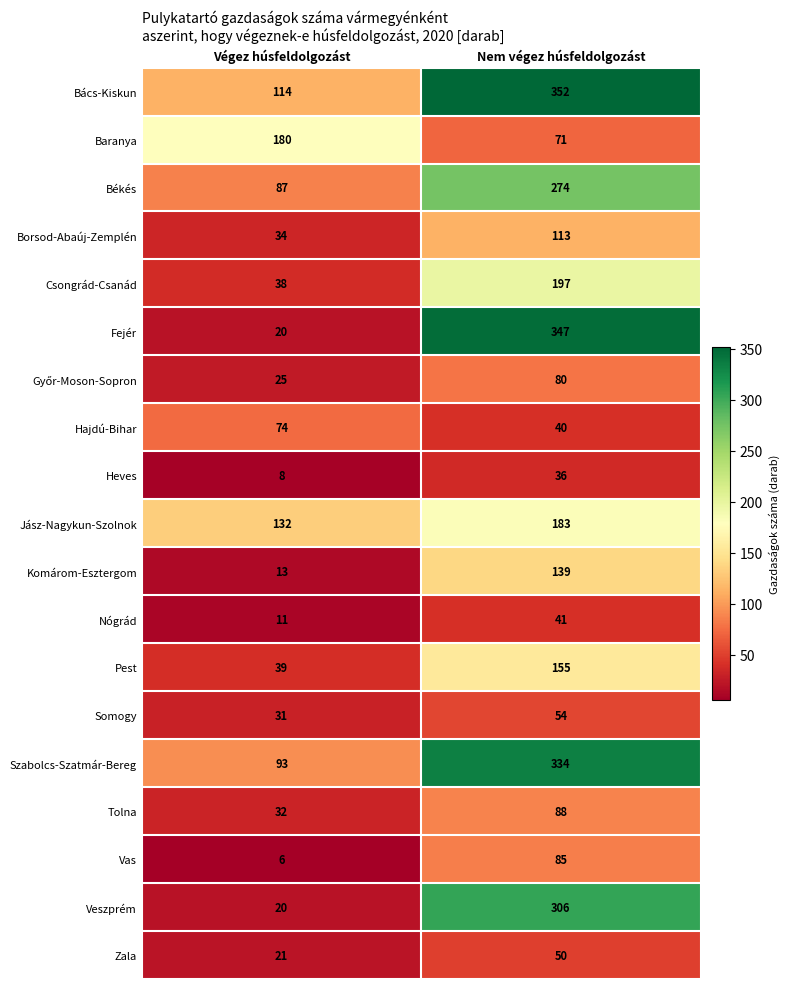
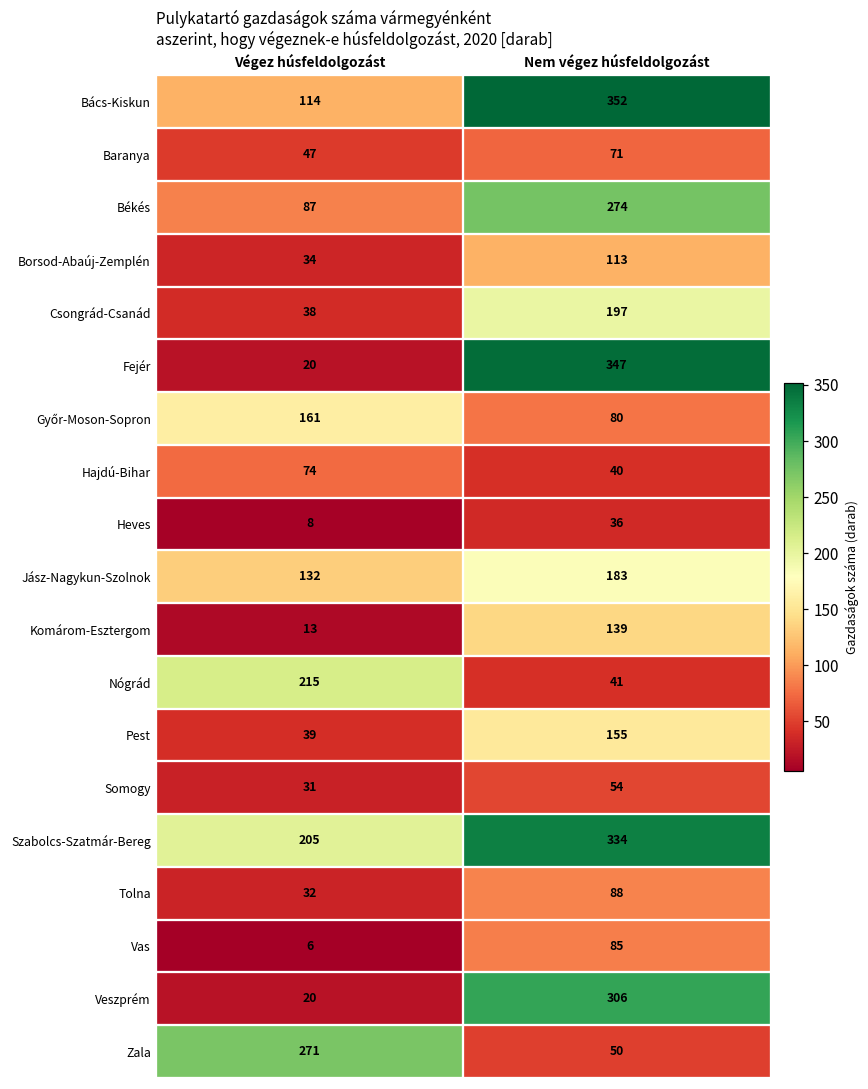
Baranya, Végez húsfeldolgozást: 180 -> 47
Győr-Moson-Sopron, Végez húsfeldolgozást: 25 -> 161
Nógrád, Végez húsfeldolgozást: 11 -> 215
Szabolcs-Szatmár-Bereg, Végez húsfeldolgozást: 93 -> 205
Zala, Végez húsfeldolgozást: 21 -> 271
